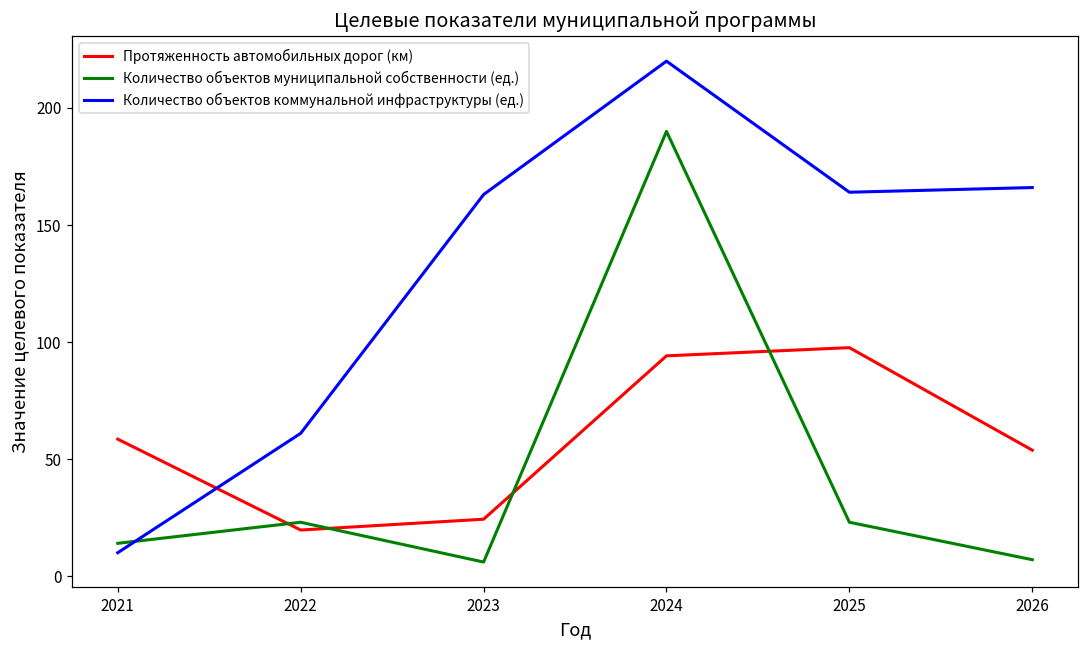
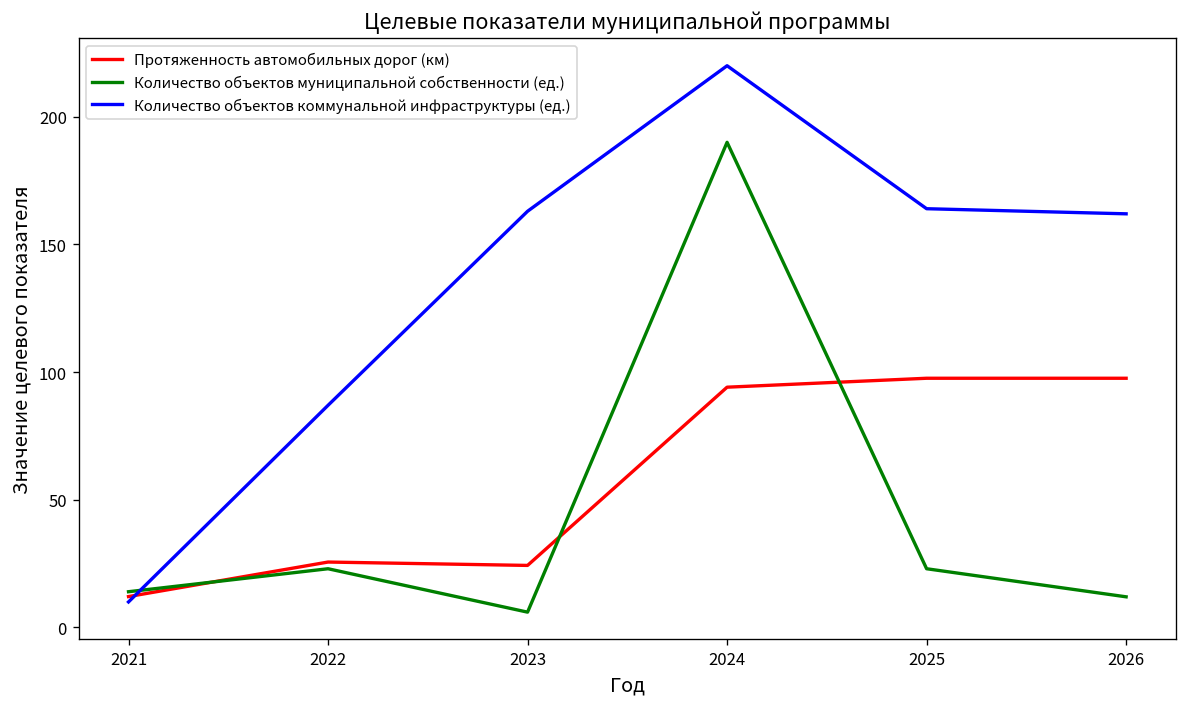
Протяженность автомобильных дорог (км), 2021: 59 -> 12
Протяженность автомобильных дорог (км), 2022: 20 -> 26
Количество объектов коммунальной инфраструктуры (ед.), 2022: 61 -> 87
Протяженность автомобильных дорог (км), 2026: 54 -> 98
Количество объектов муниципальной собственности (ед.), 2026: 7 -> 12
Количество объектов коммунальной инфраструктуры (ед.), 2026: 166 -> 162
